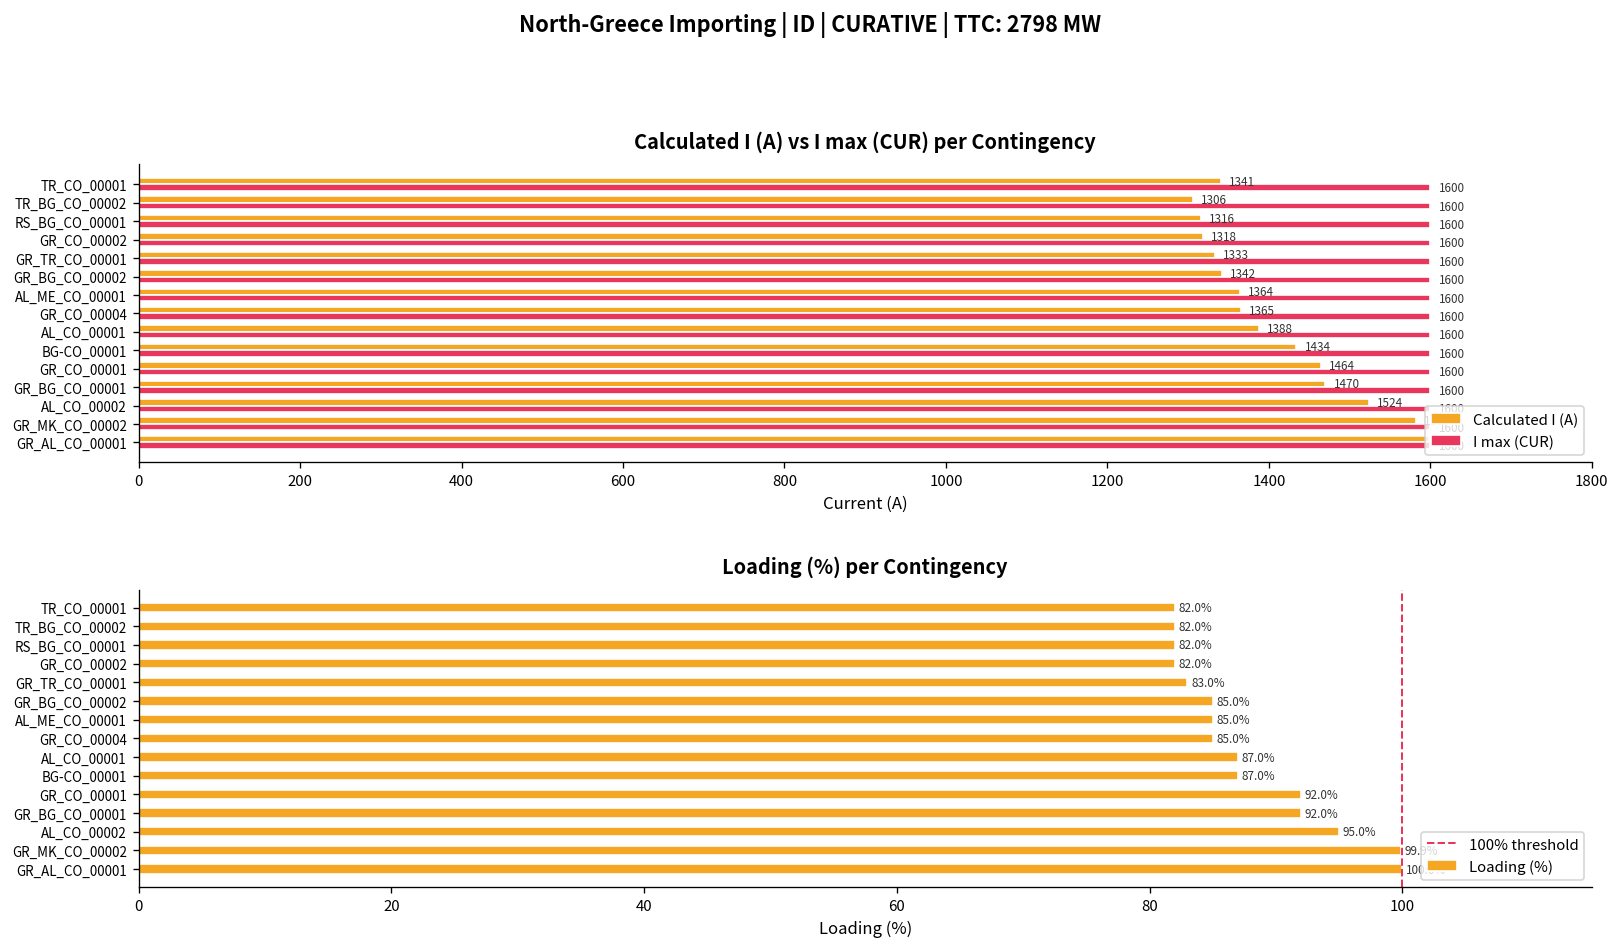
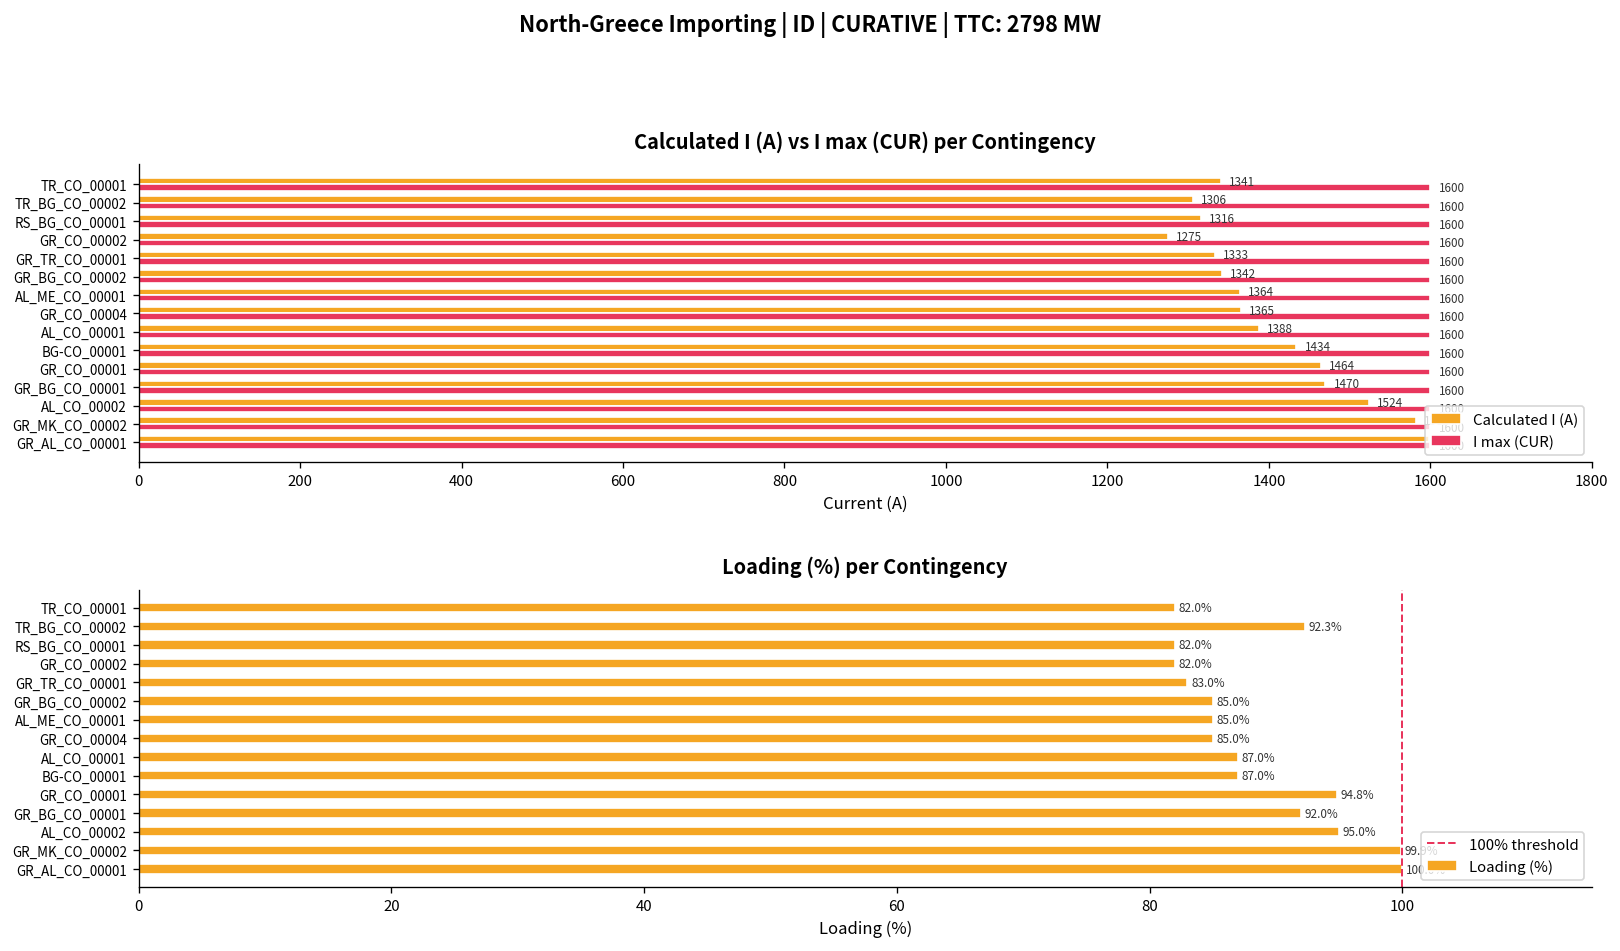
Calculated I (A) vs I max (CUR) per Contingency, Calculated I (A), GR_CO_00002: 1318 -> 1275
Loading (%) per Contingency, TR_BG_CO_00002: 82.0% -> 92.3%
Loading (%) per Contingency, GR_CO_00001: 92.0% -> 94.8%
